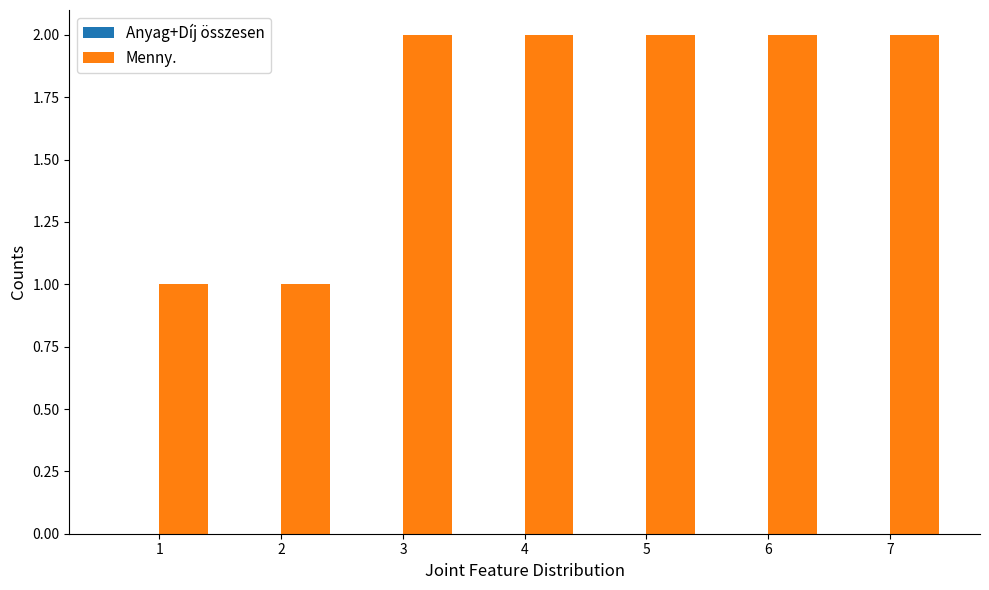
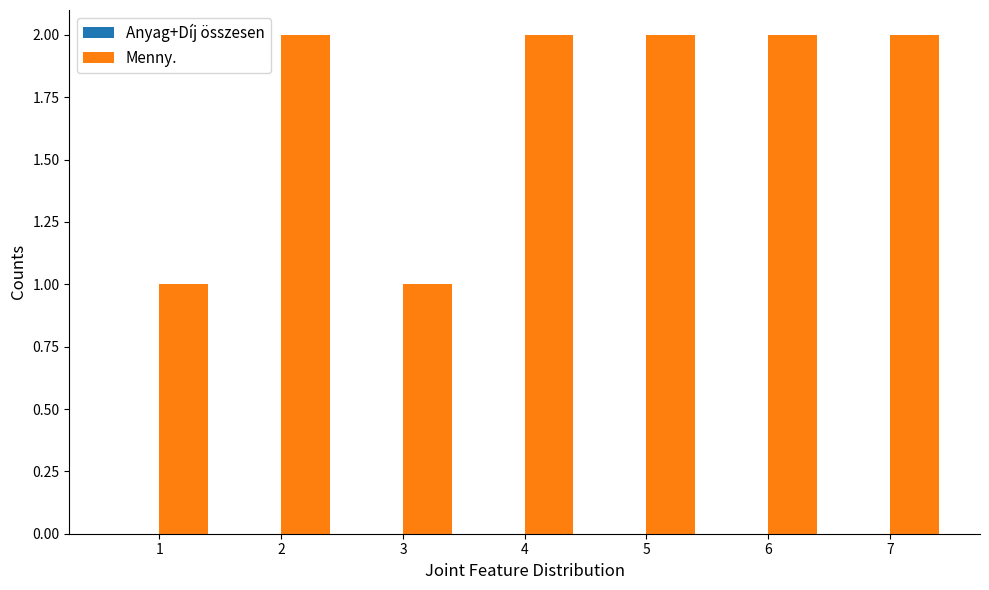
Menny., 2: 1 -> 2
Menny., 3: 2 -> 1
